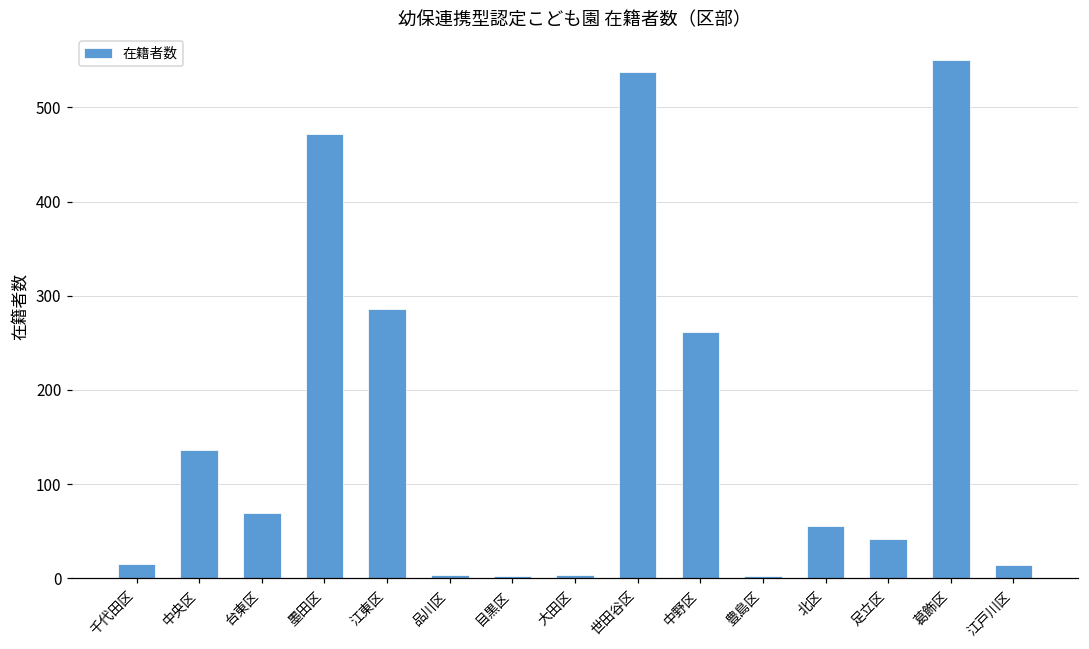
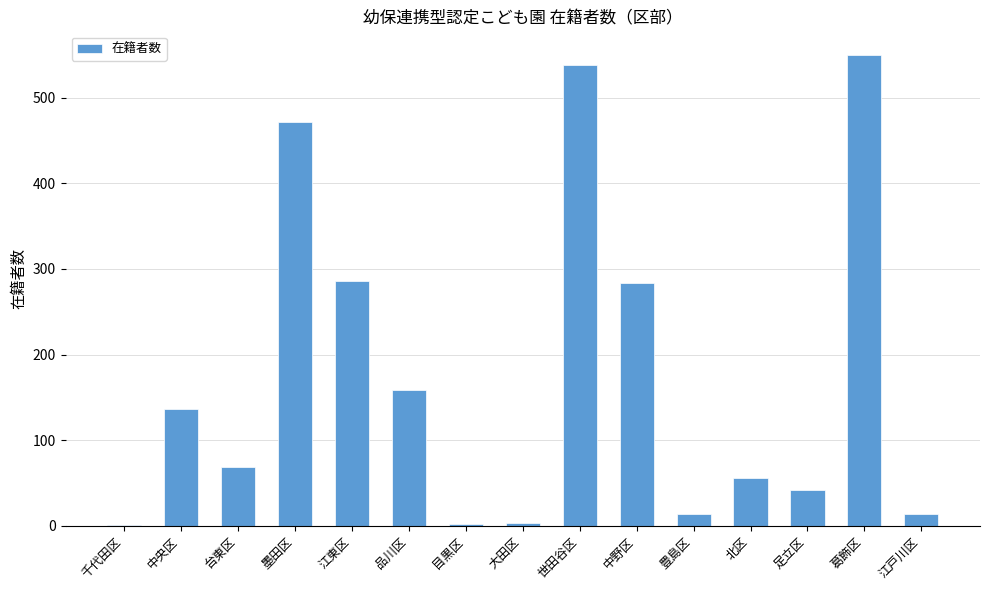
千代田区: 20 -> 0
品川区: 0 -> 160
中野区: 260 -> 280
豊島区: 0 -> 10
